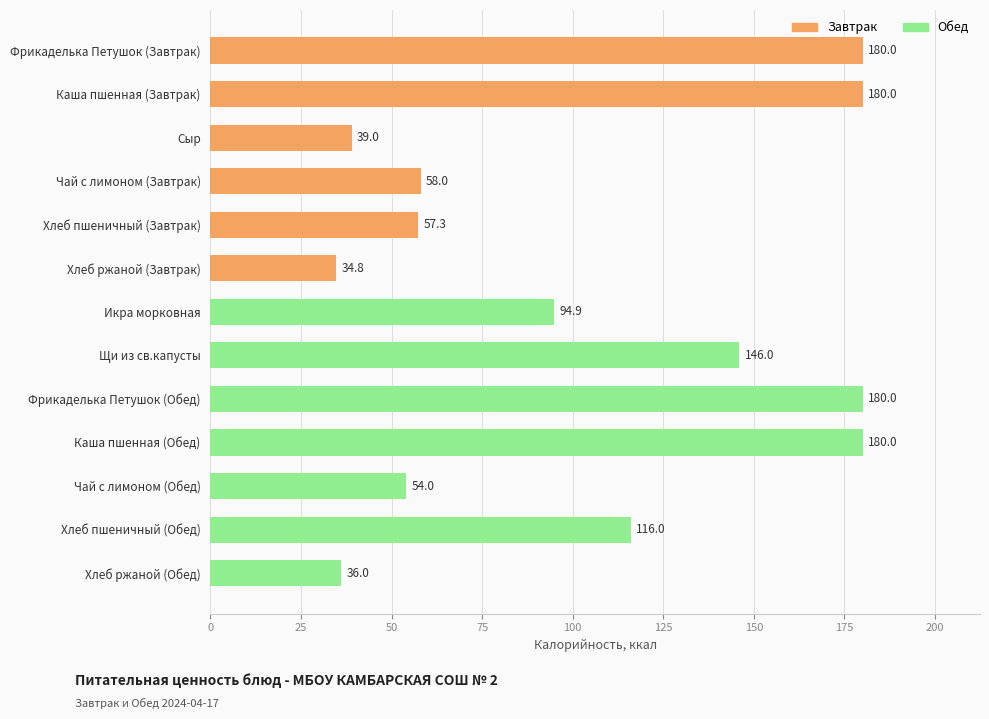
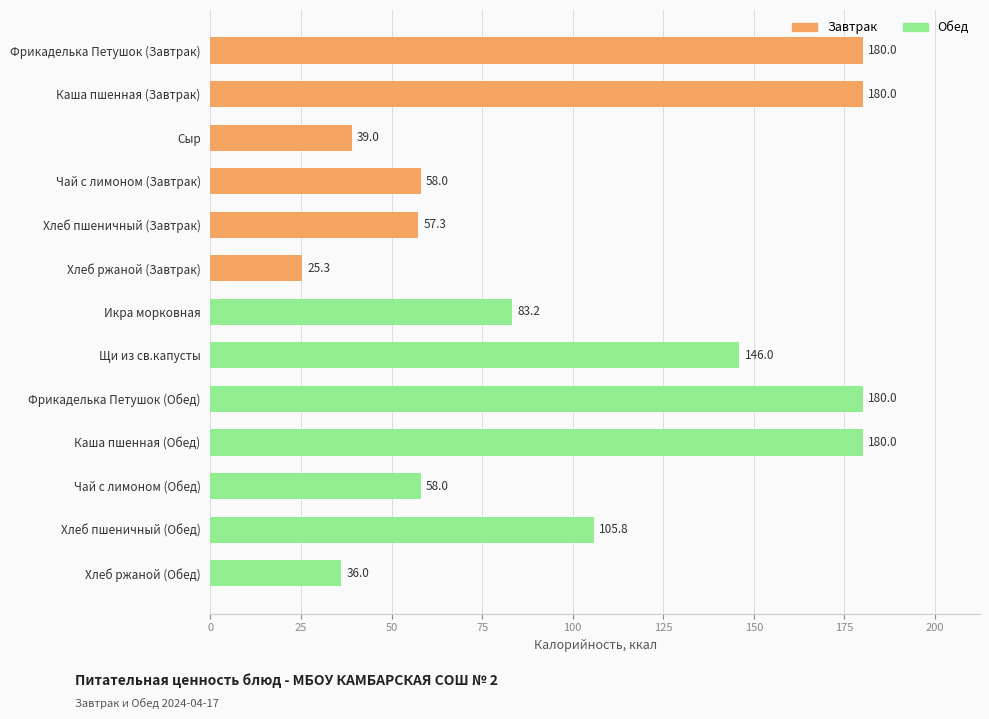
Хлеб ржаной (Завтрак): 34.8 -> 25.3
Икра морковная: 94.9 -> 83.2
Чай с лимоном (Обед): 54.0 -> 58.0
Хлеб пшеничный (Обед): 116.0 -> 105.8
